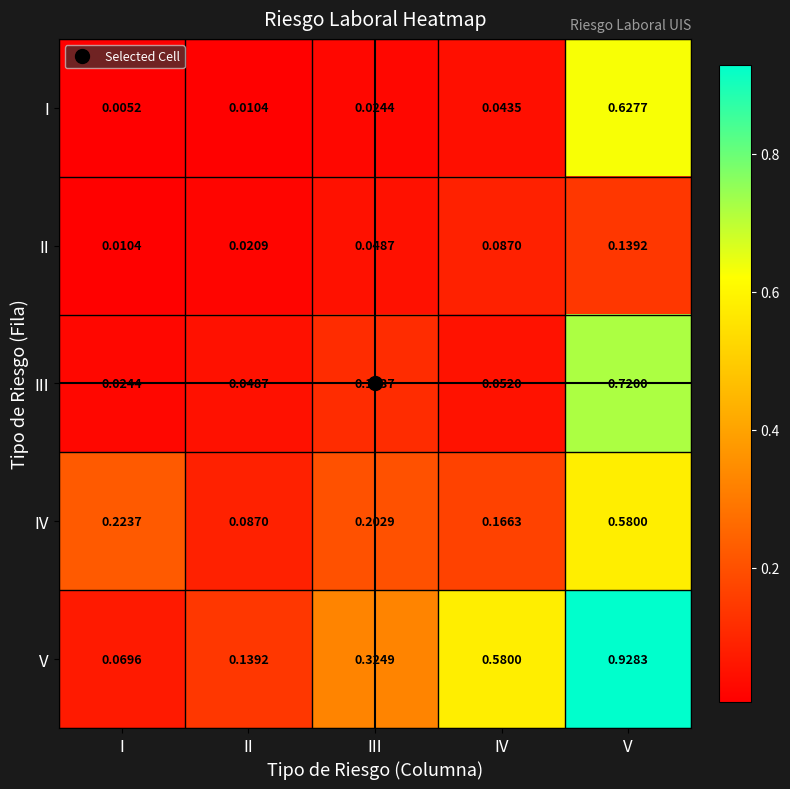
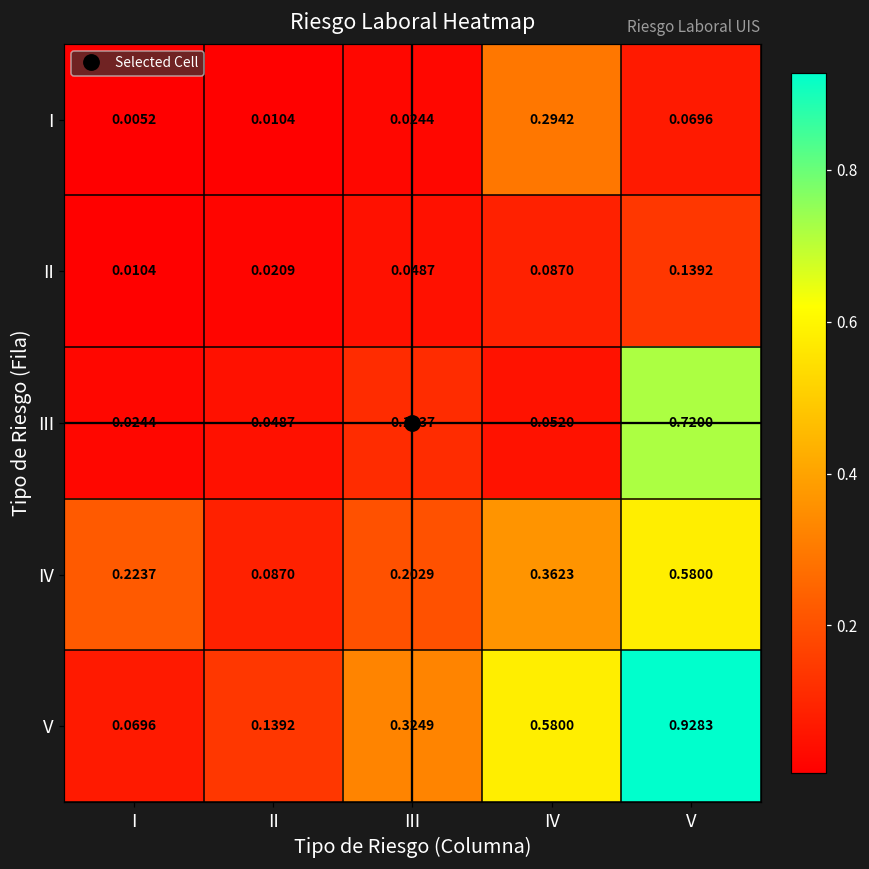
I, IV: 0.0435 -> 0.2942
I, V: 0.6277 -> 0.0696
IV, IV: 0.1663 -> 0.3623
